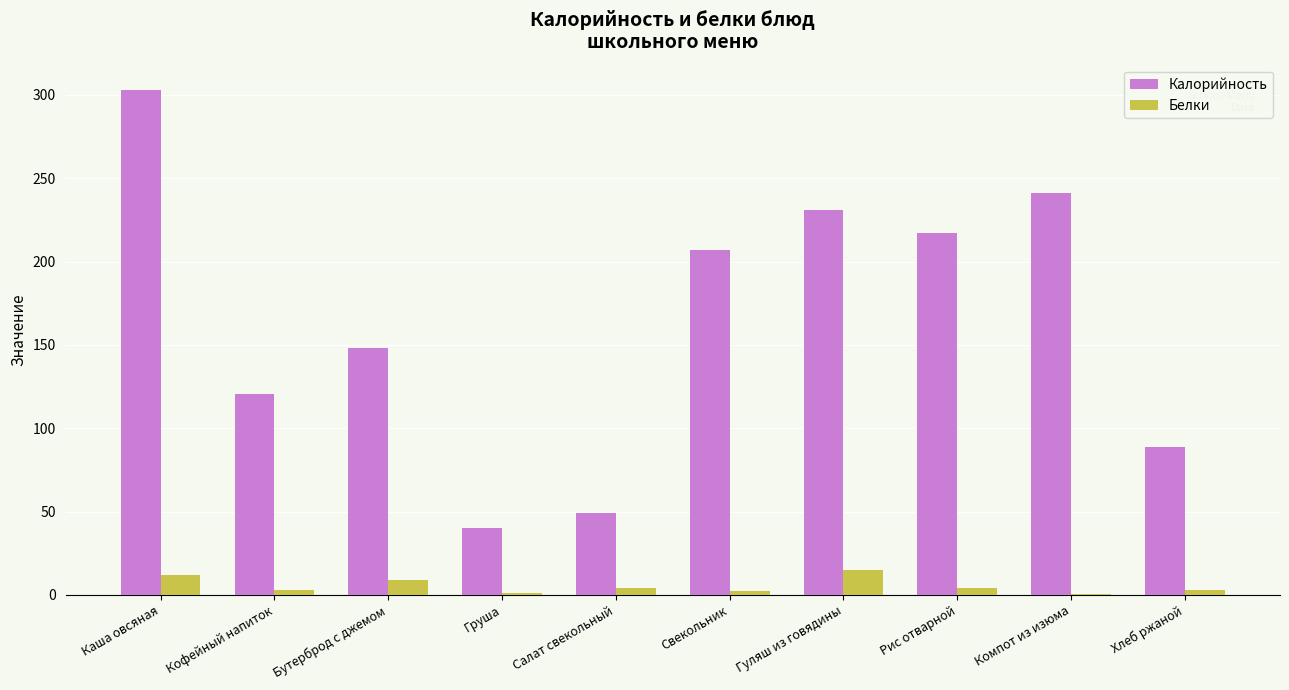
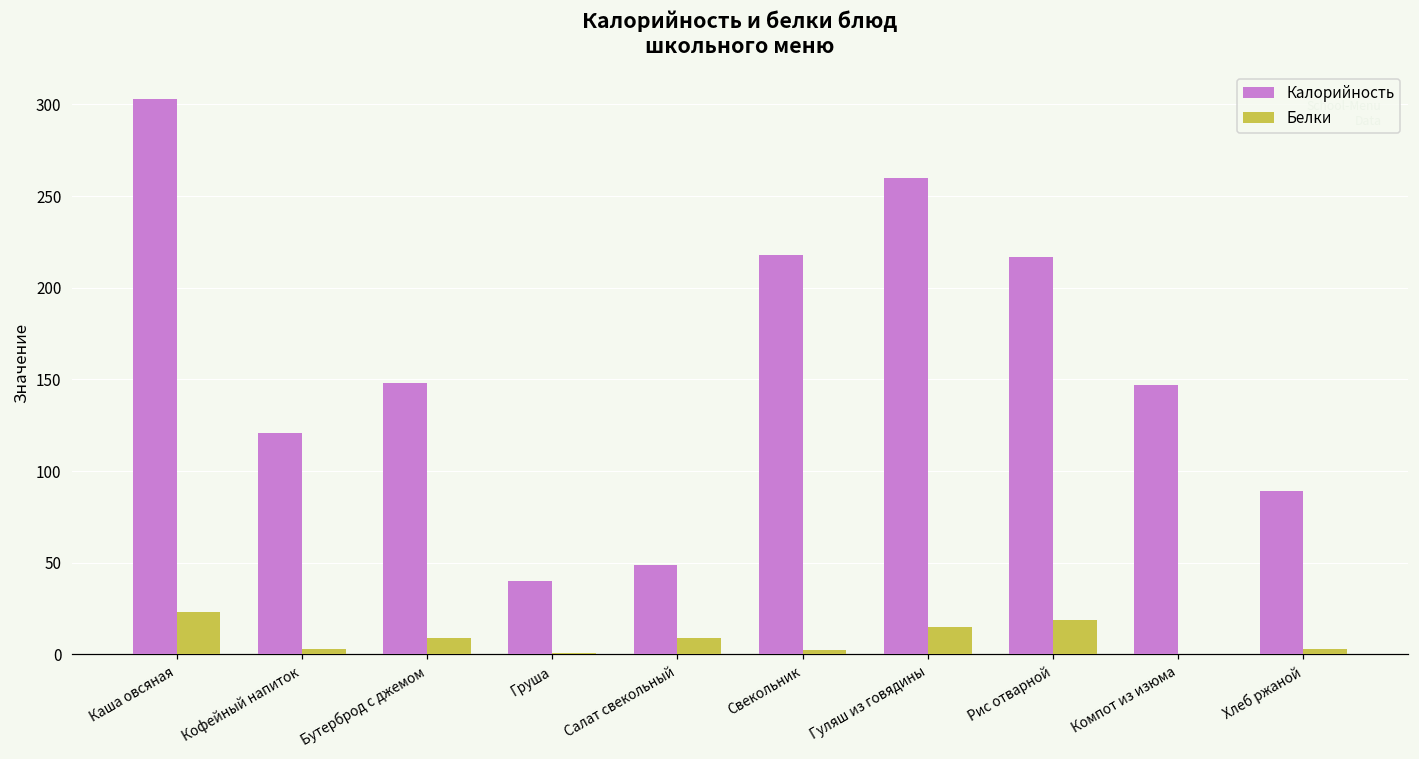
Белки, Каша овсяная: 12 -> 23
Белки, Салат свекольный: 4 -> 9
Калорийность, Свекольник: 207 -> 218
Калорийность, Гуляш из говядины: 231 -> 260
Белки, Рис отварной: 4 -> 19
Калорийность, Компот из изюма: 241 -> 147
